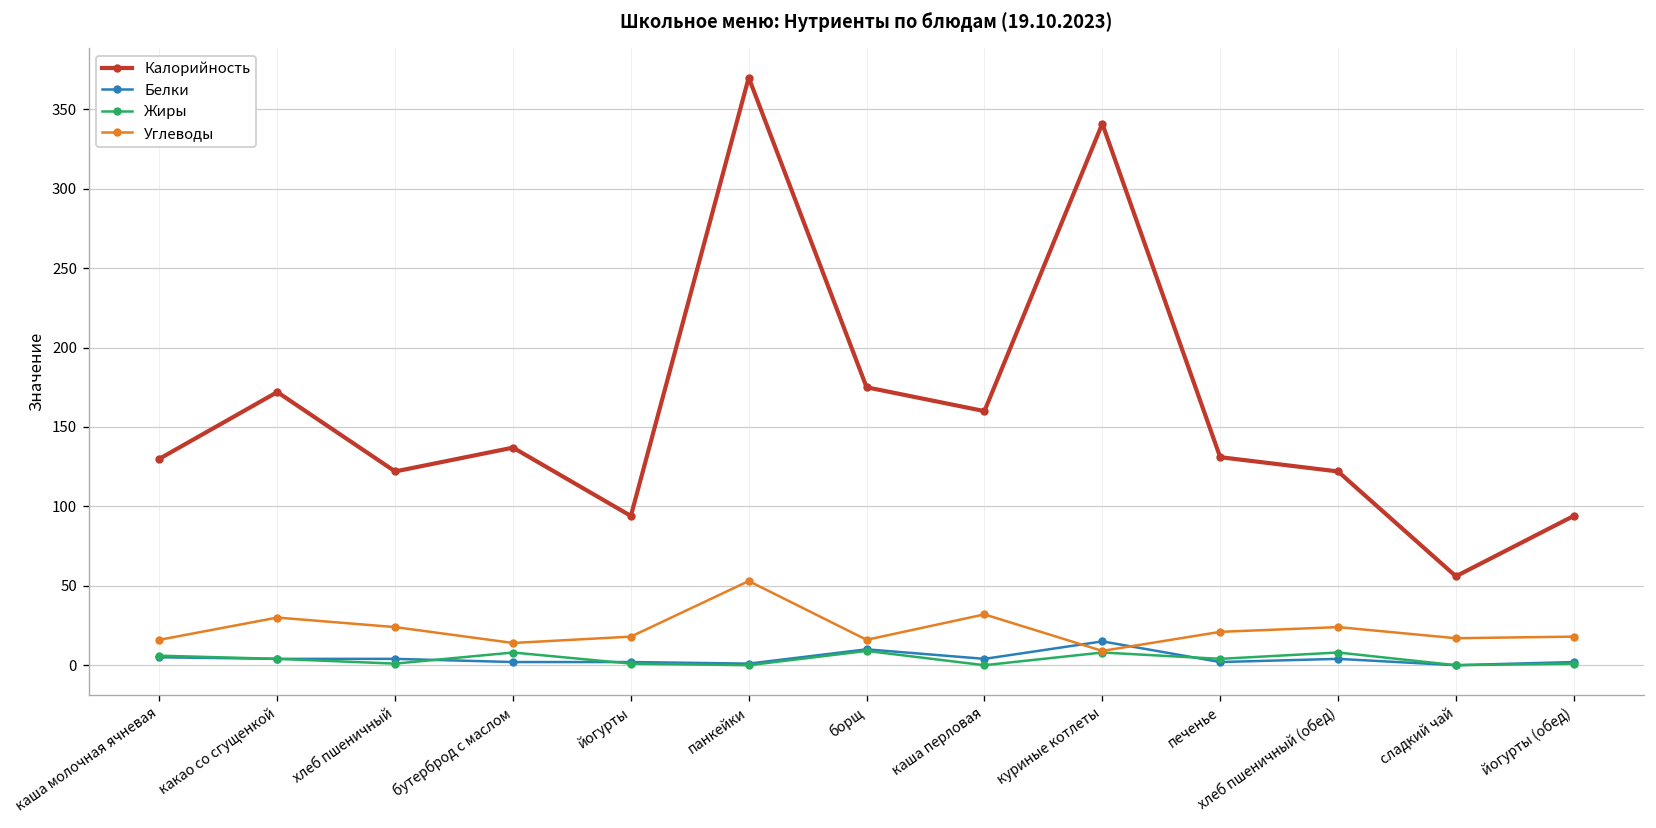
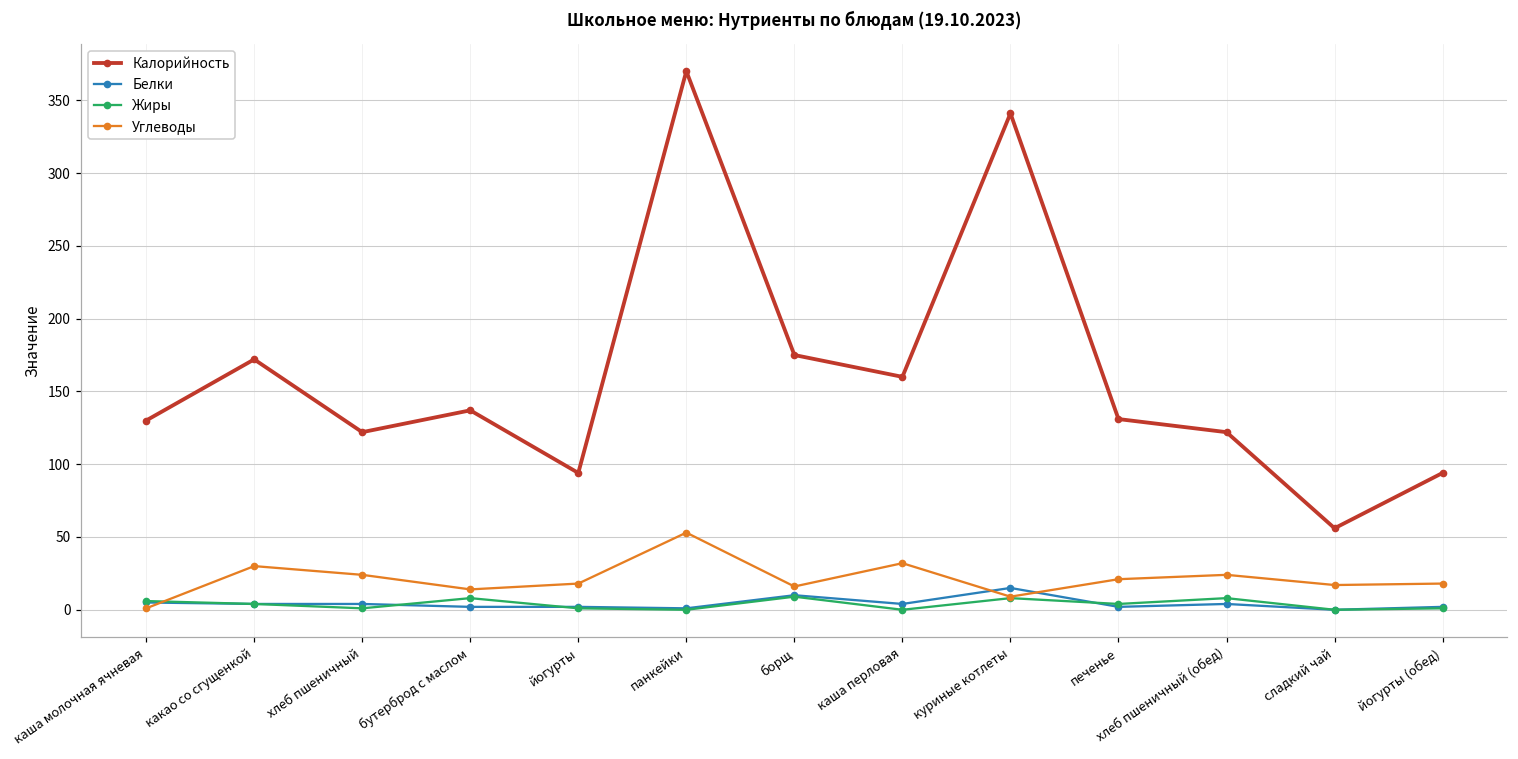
Углеводы, каша молочная ячневая: 16 -> 1
